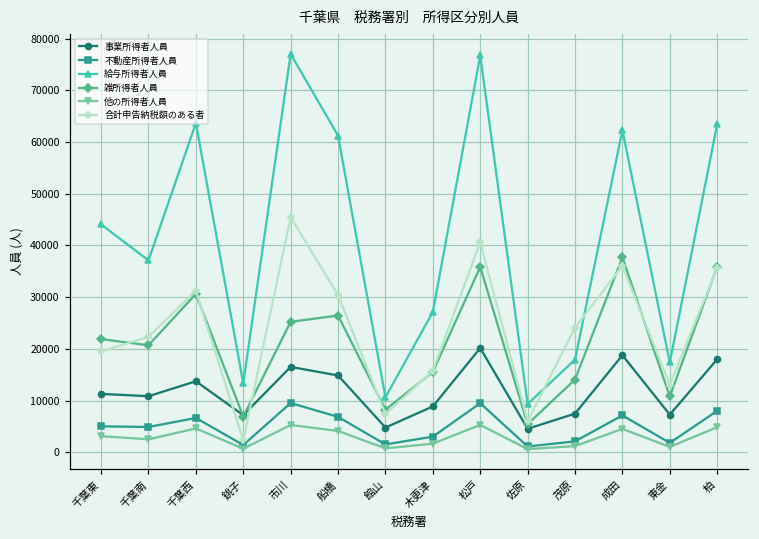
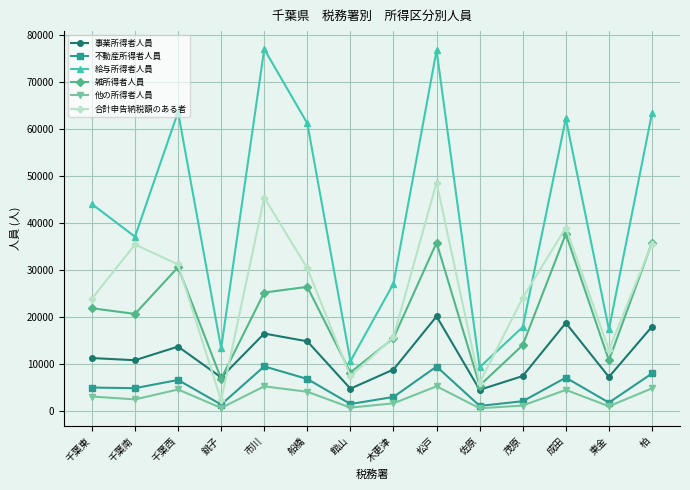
合計申告納税額のある者, 千葉東: 19000 -> 24000
合計申告納税額のある者, 千葉南: 22000 -> 35000
合計申告納税額のある者, 松戸: 41000 -> 49000
合計申告納税額のある者, 成田: 36000 -> 39000
